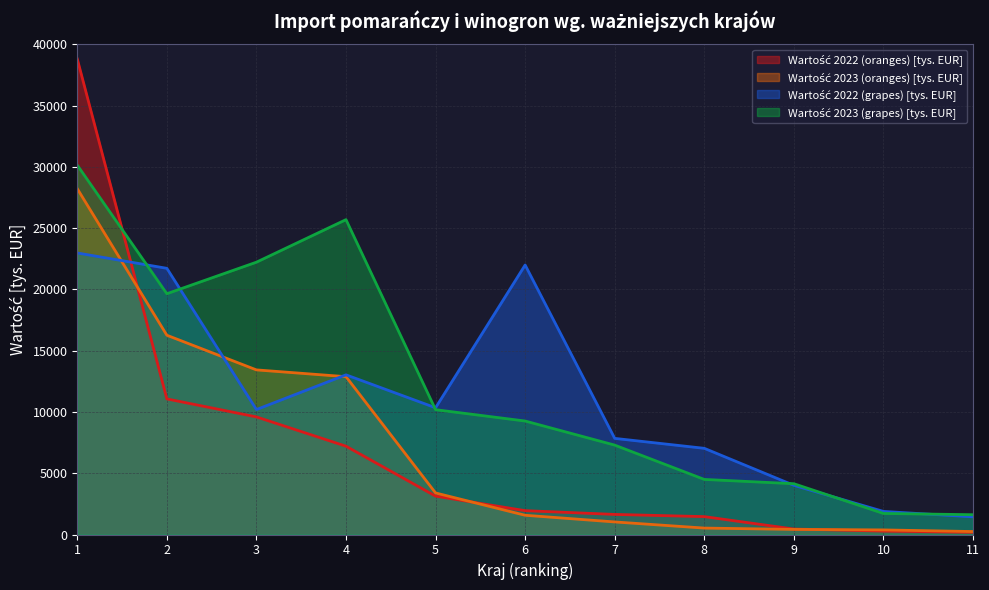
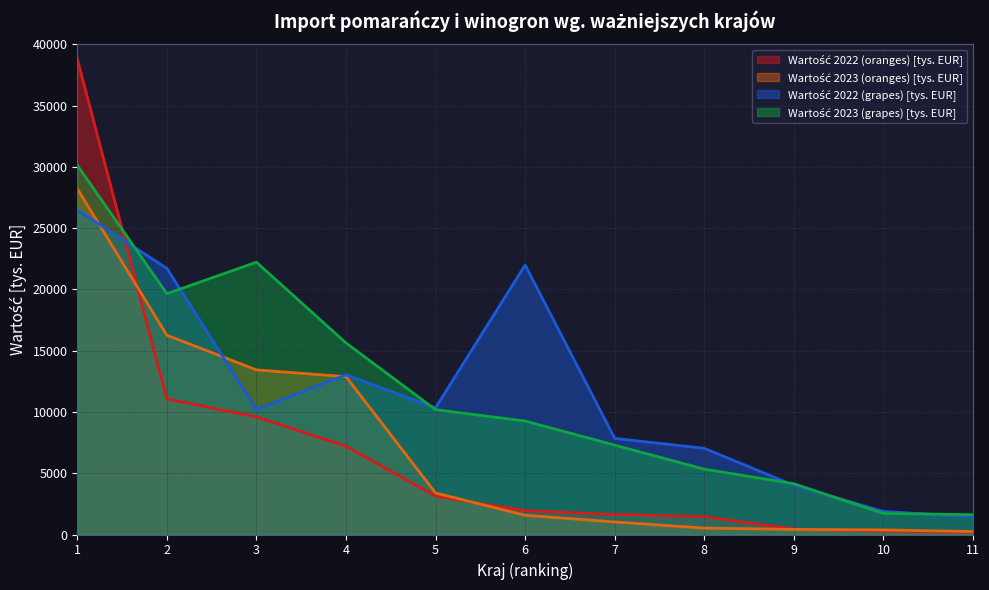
Wartość 2022 (grapes) [tys. EUR], 1: 23000 -> 26500
Wartość 2023 (grapes) [tys. EUR], 4: 25700 -> 15600
Wartość 2023 (grapes) [tys. EUR], 8: 4500 -> 5300
